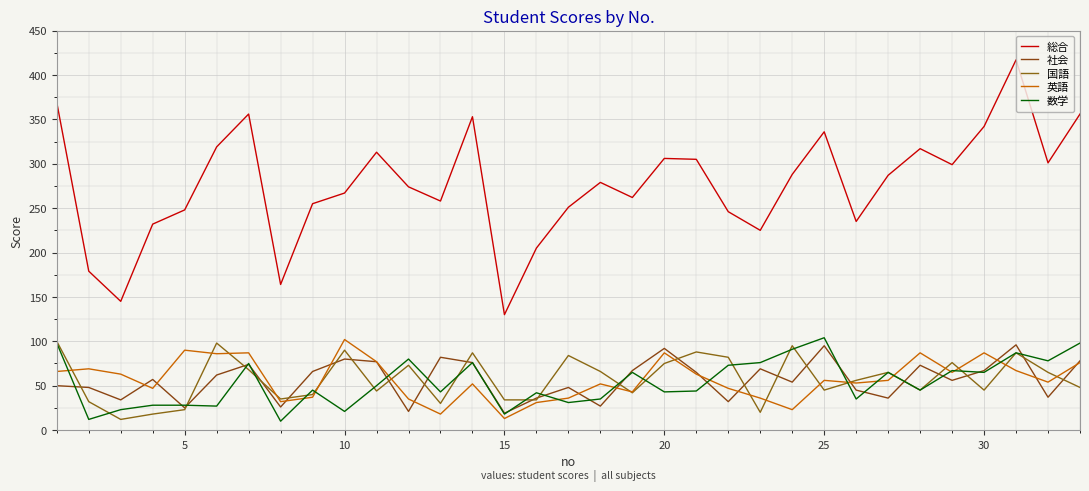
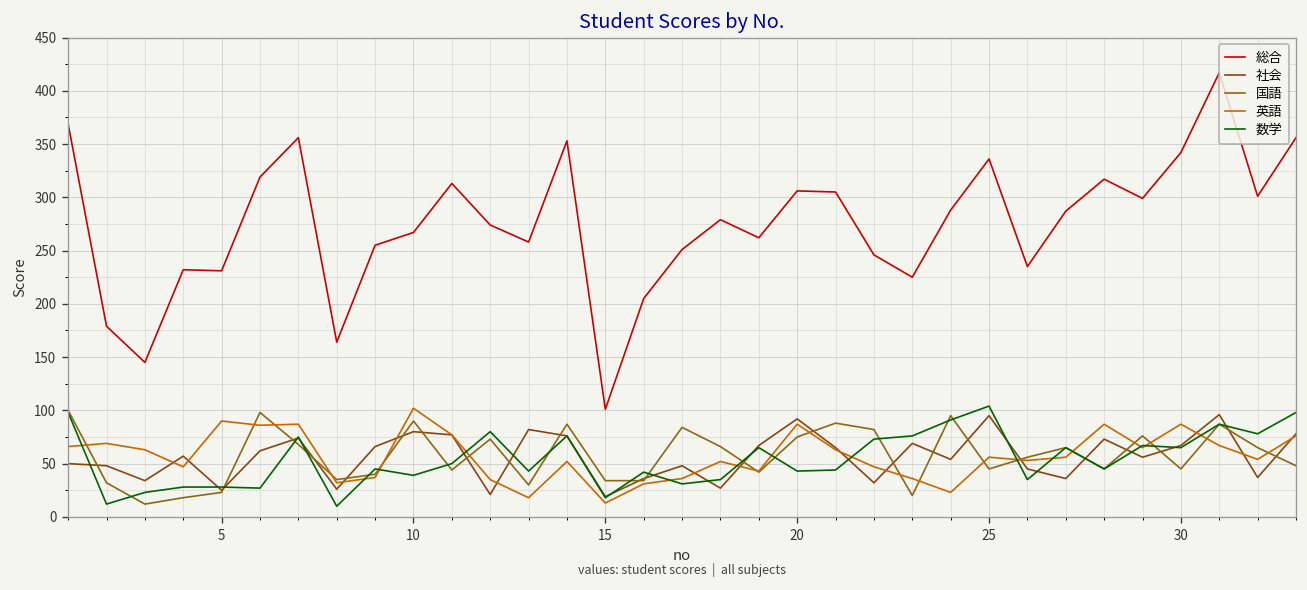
総合, 5: 250 -> 230
数学, 10: 20 -> 40
総合, 15: 130 -> 100
